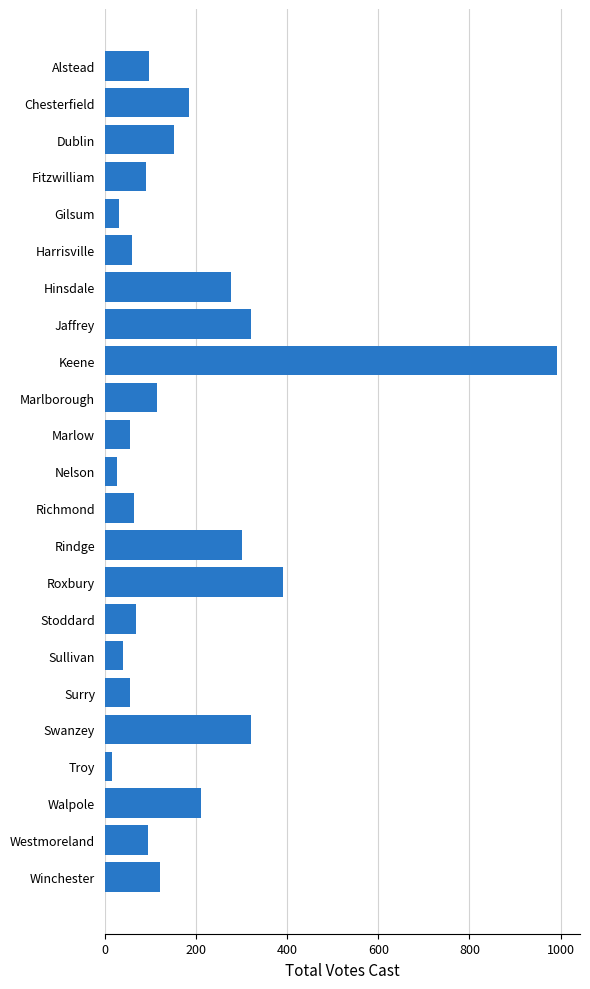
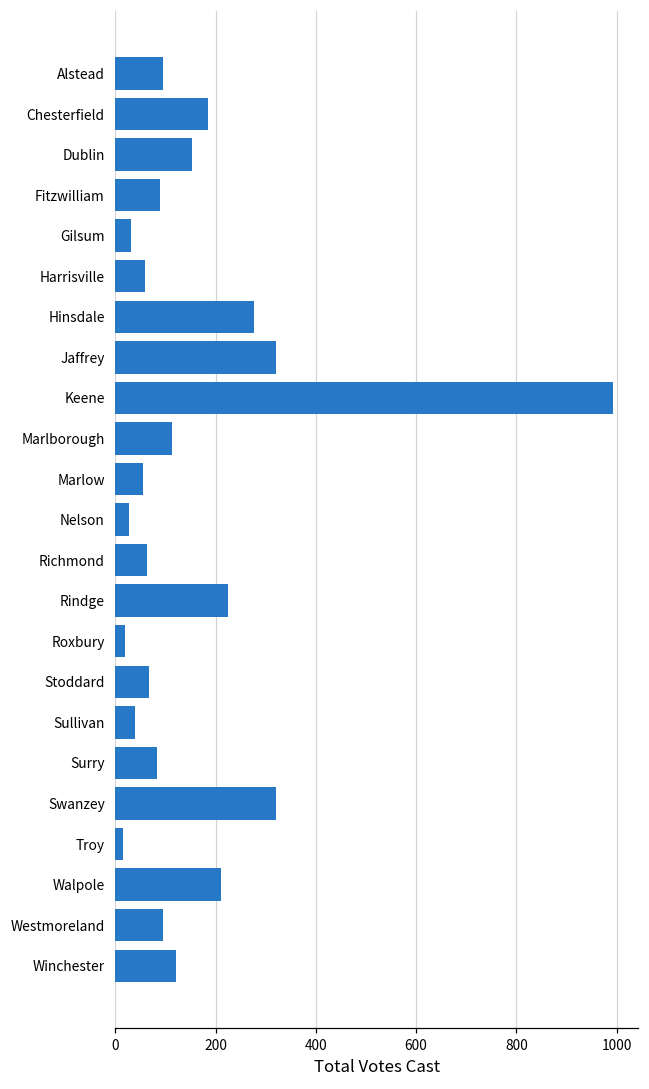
Rindge: 300 -> 230
Roxbury: 390 -> 20
Surry: 60 -> 80
